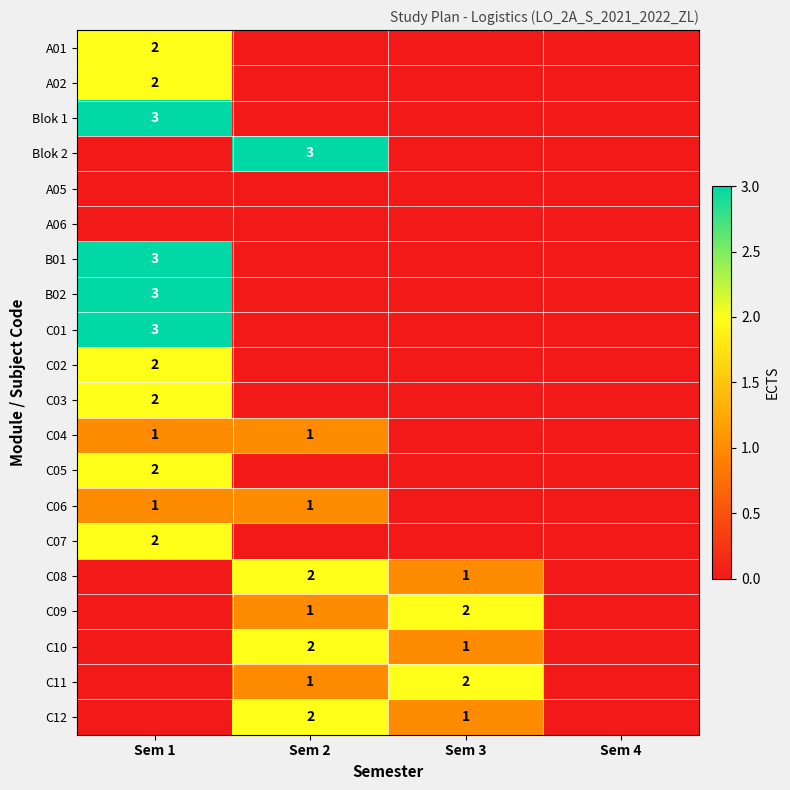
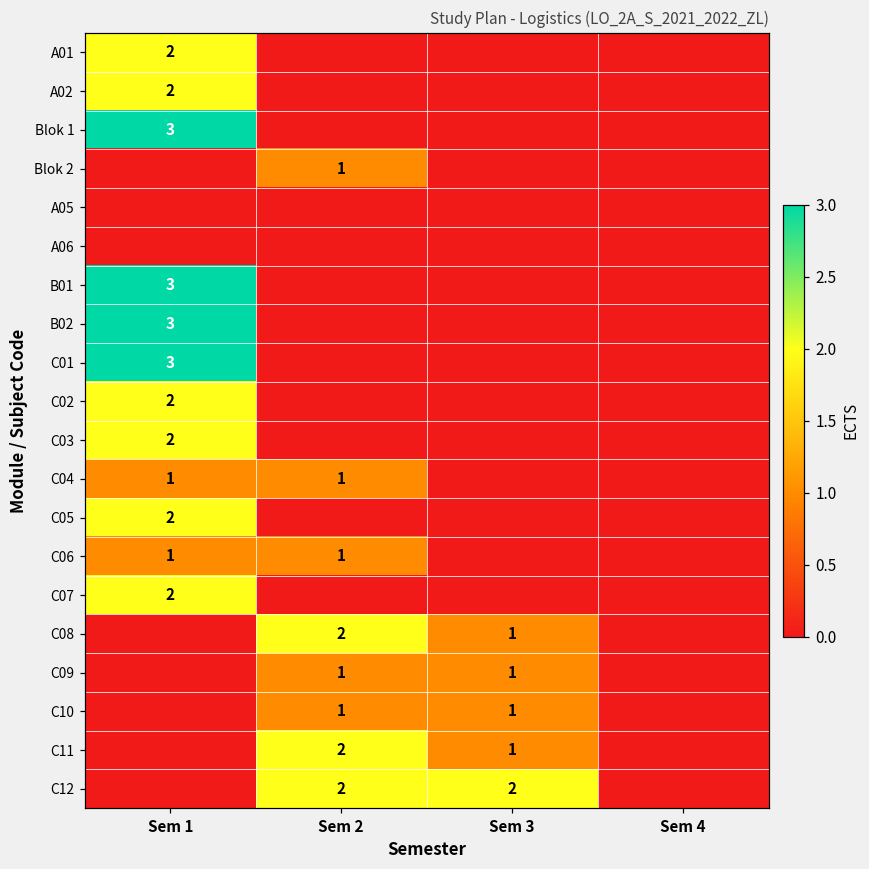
Blok 2, Sem 2: 3 -> 1
C09, Sem 3: 2 -> 1
C10, Sem 2: 2 -> 1
C11, Sem 2: 1 -> 2
C11, Sem 3: 2 -> 1
C12, Sem 3: 1 -> 2
